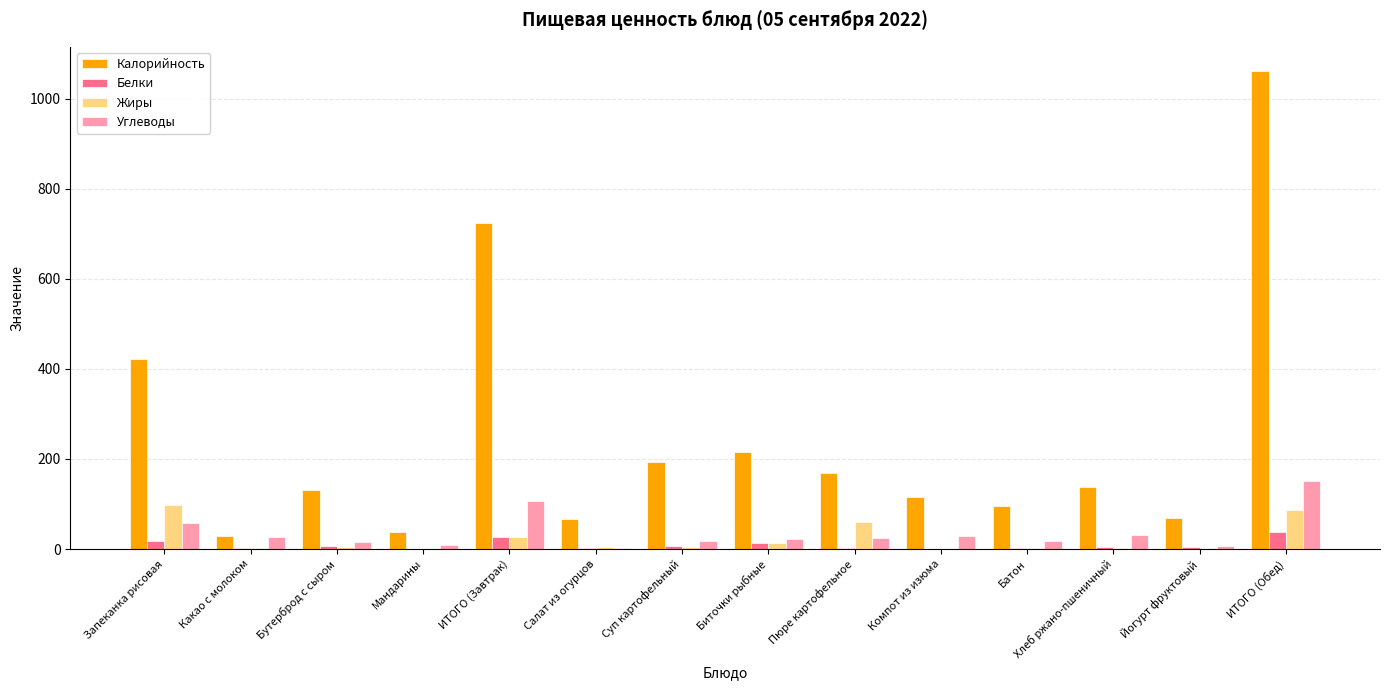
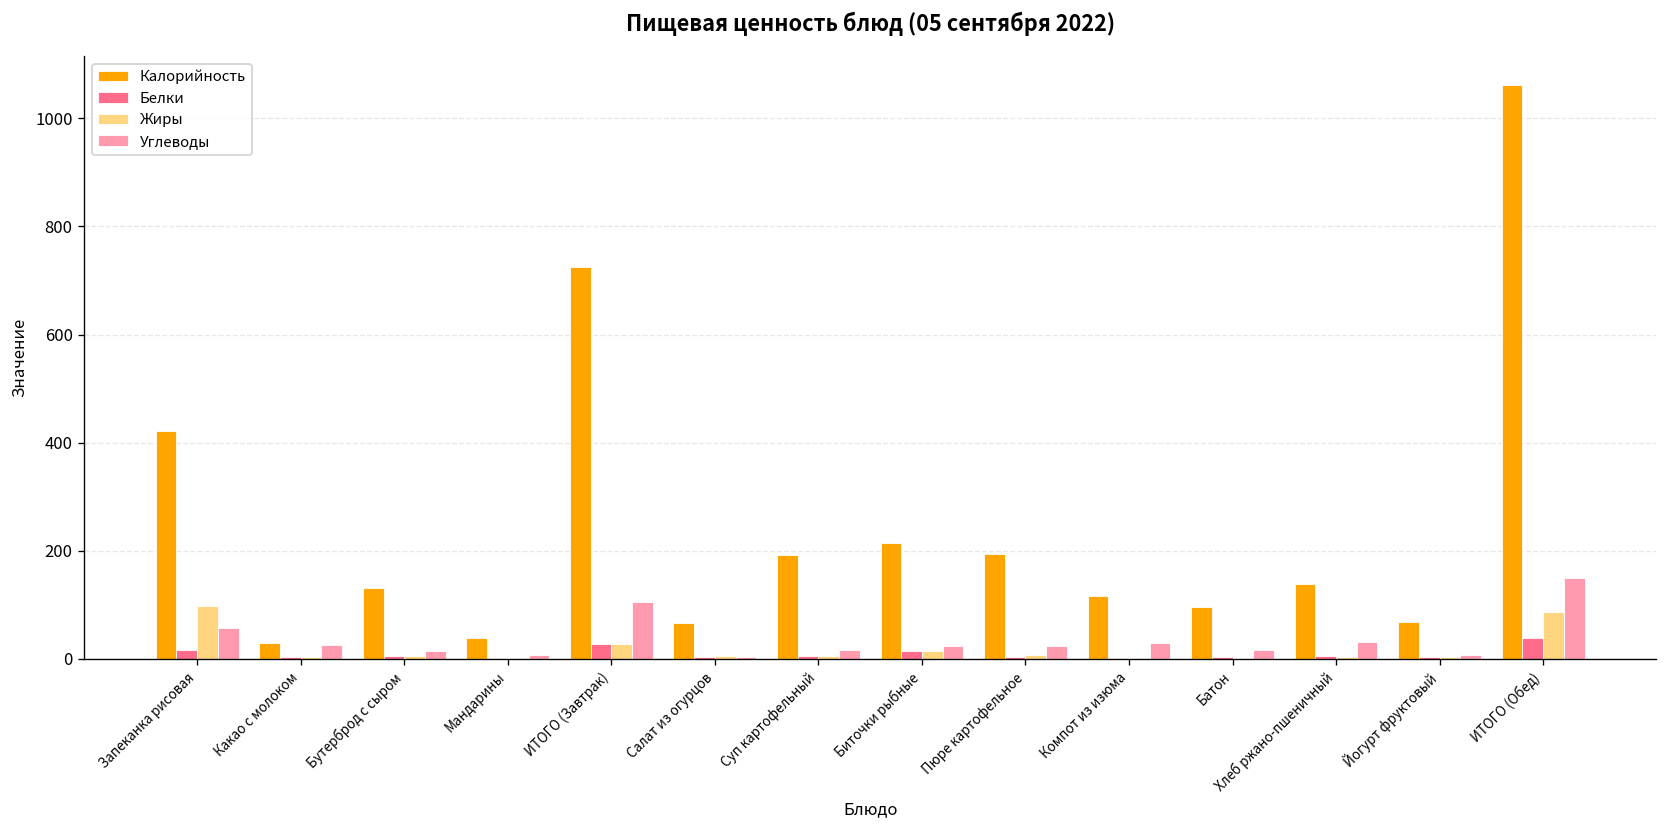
Калорийность, Пюре картофельное: 170 -> 190
Жиры, Пюре картофельное: 60 -> 10
